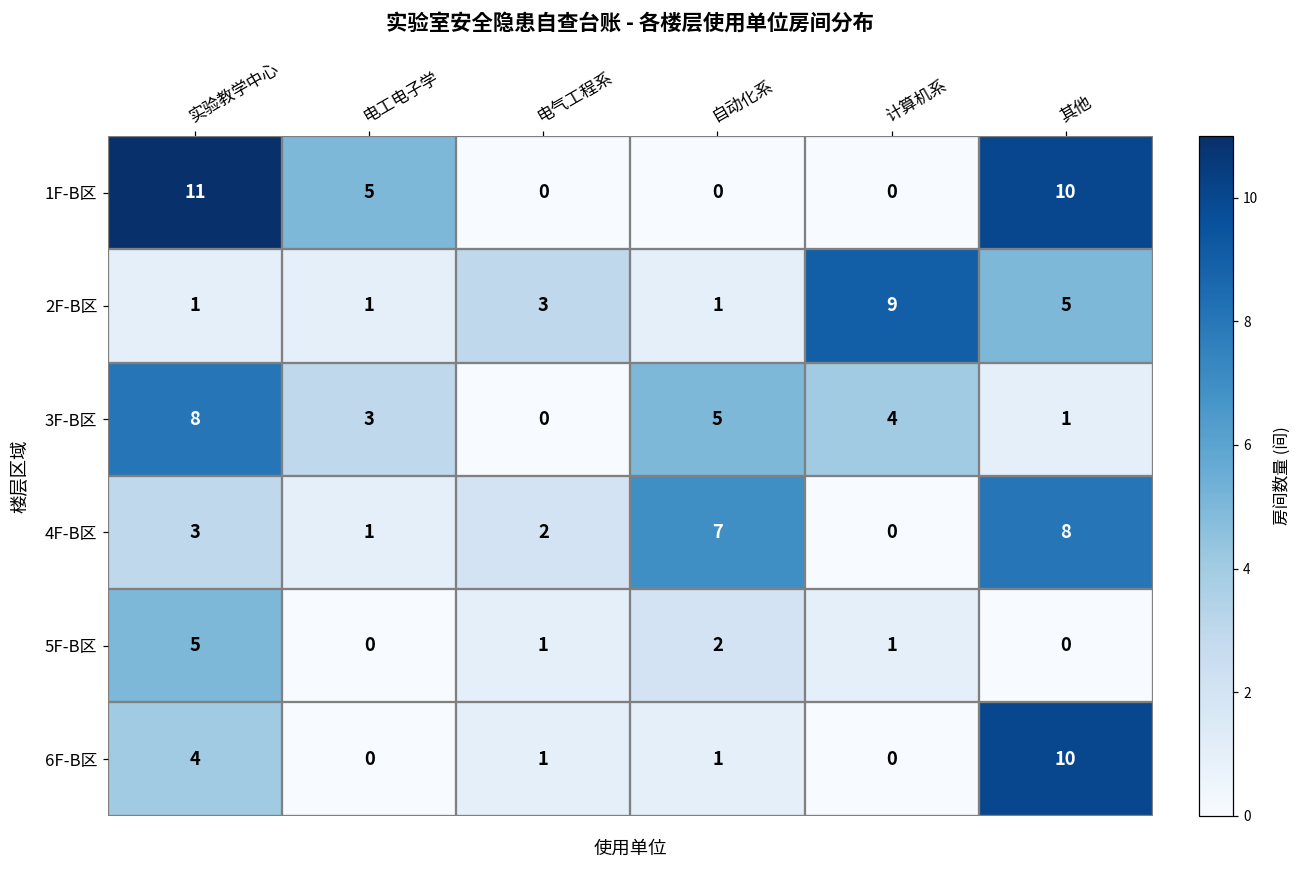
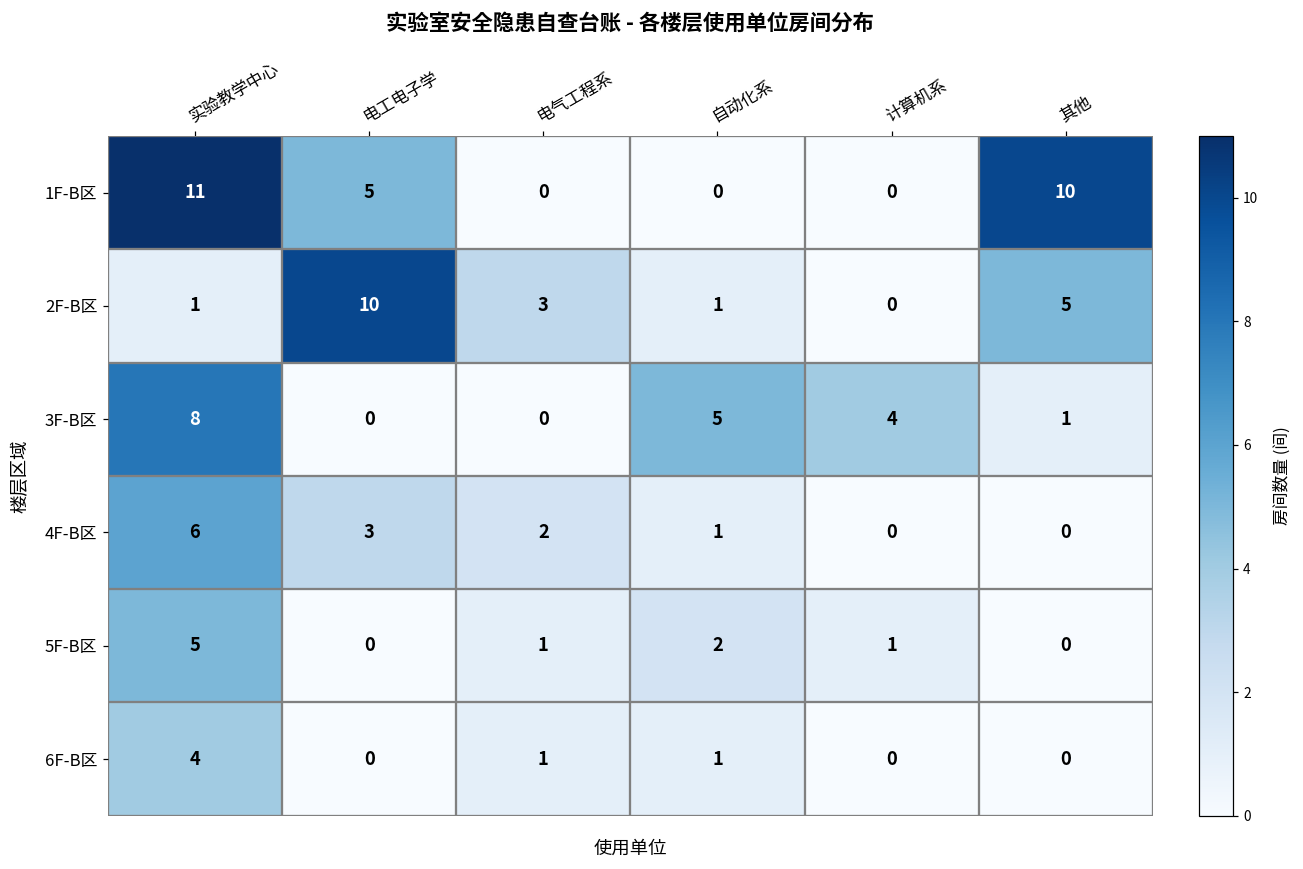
2F-B区, 电工电子学: 1 -> 10
2F-B区, 计算机系: 9 -> 0
3F-B区, 电工电子学: 3 -> 0
4F-B区, 实验教学中心: 3 -> 6
4F-B区, 电工电子学: 1 -> 3
4F-B区, 自动化系: 7 -> 1
4F-B区, 其他: 8 -> 0
6F-B区, 其他: 10 -> 0
